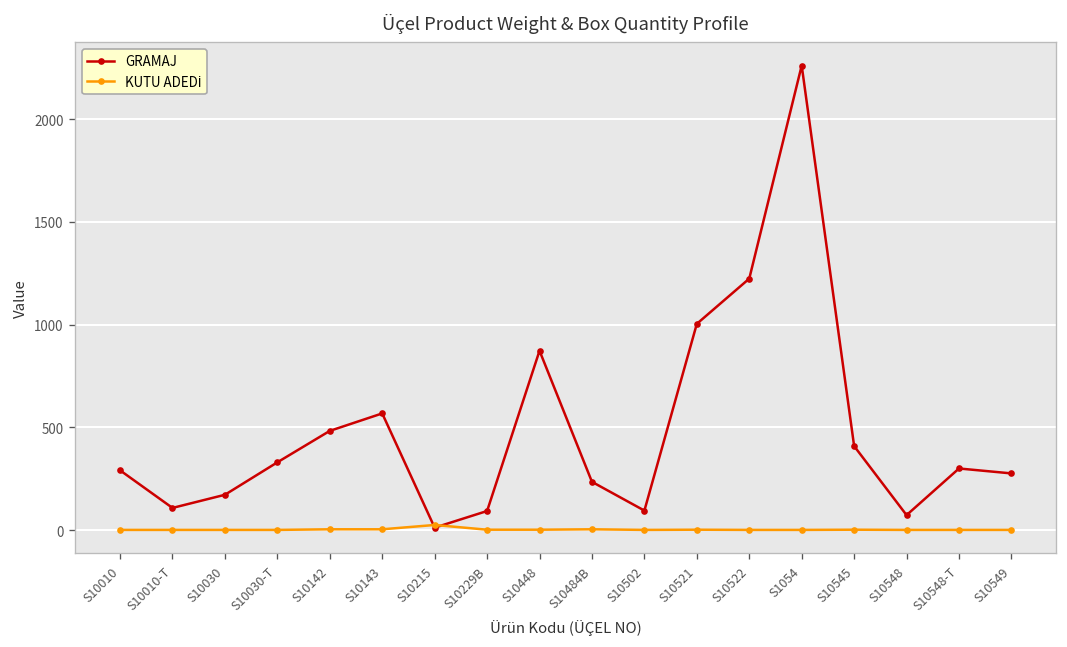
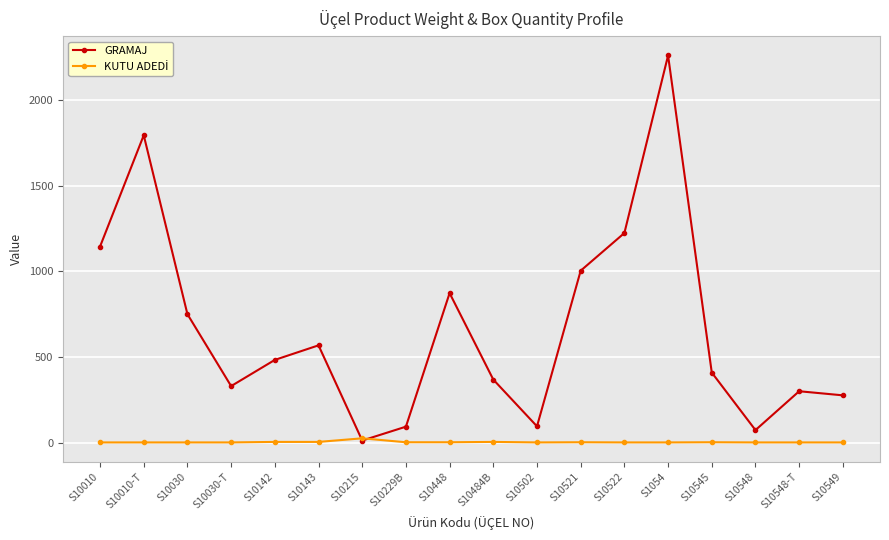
GRAMAJ, S10010: 290 -> 1150
GRAMAJ, S10010-T: 110 -> 1800
GRAMAJ, S10030: 170 -> 750
GRAMAJ, S10484B: 240 -> 370
